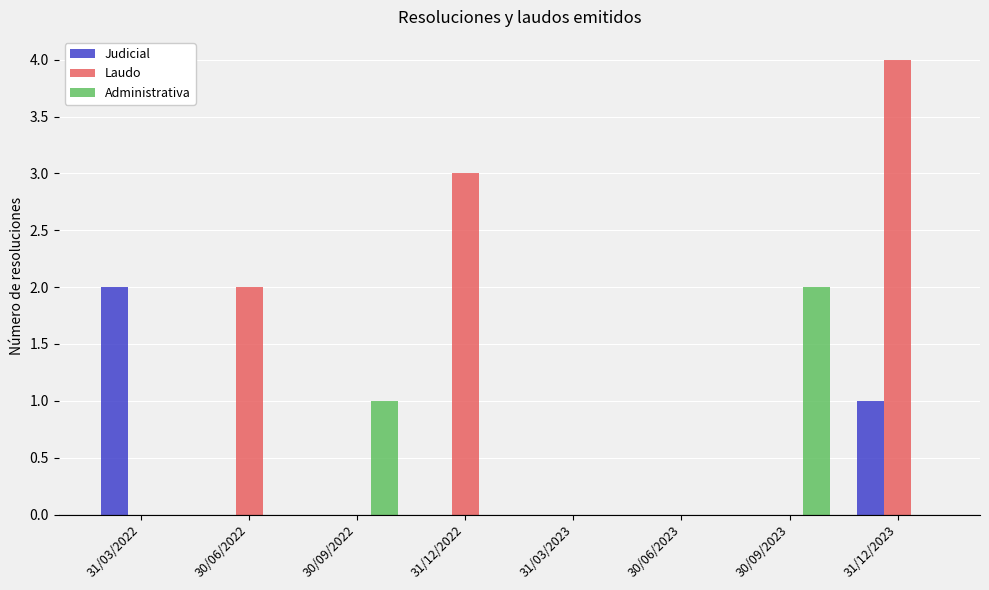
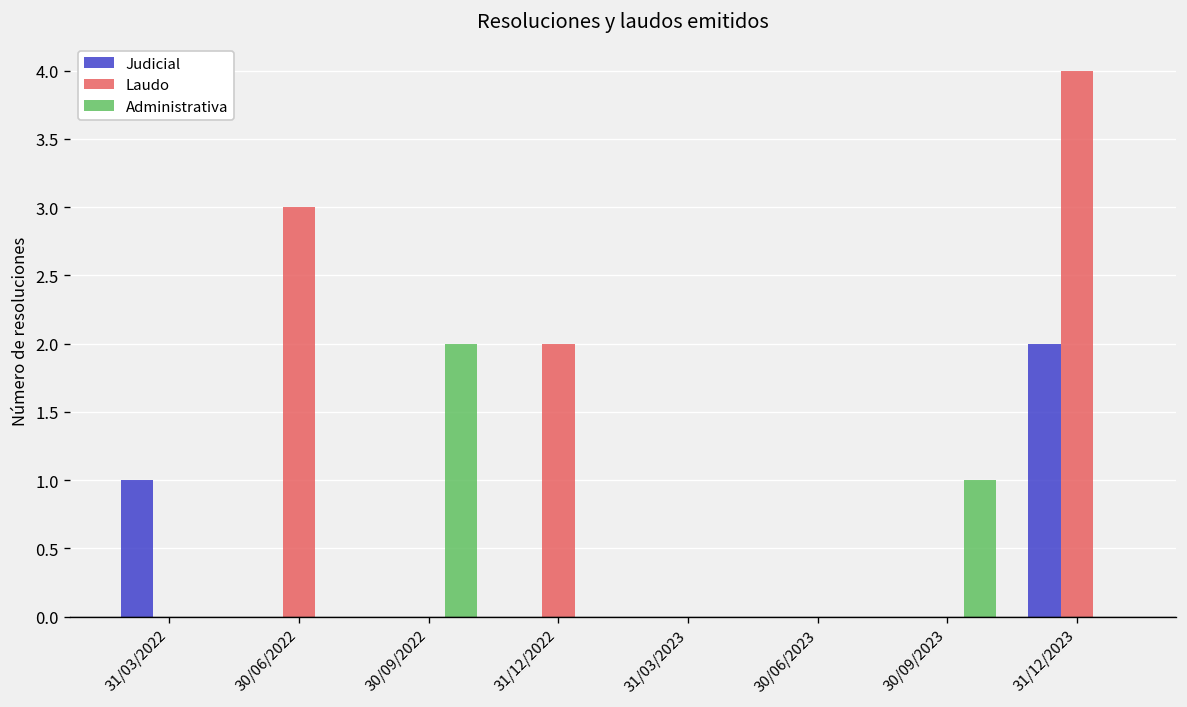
Judicial, 31/03/2022: 2 -> 1
Laudo, 30/06/2022: 2 -> 3
Administrativa, 30/09/2022: 1 -> 2
Laudo, 31/12/2022: 3 -> 2
Administrativa, 30/09/2023: 2 -> 1
Judicial, 31/12/2023: 1 -> 2
